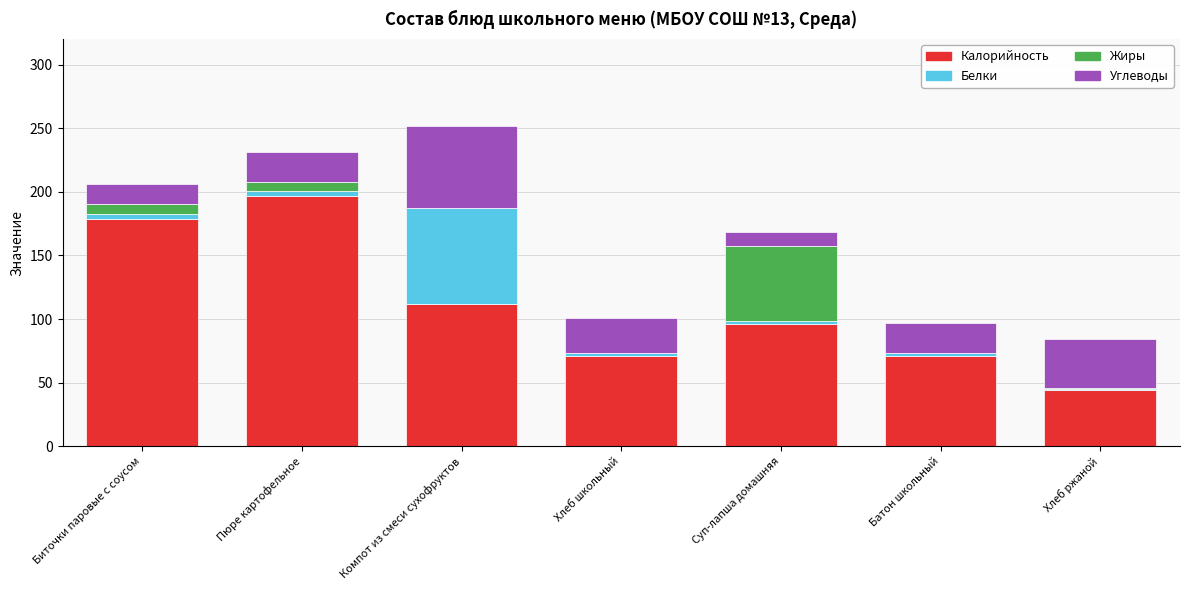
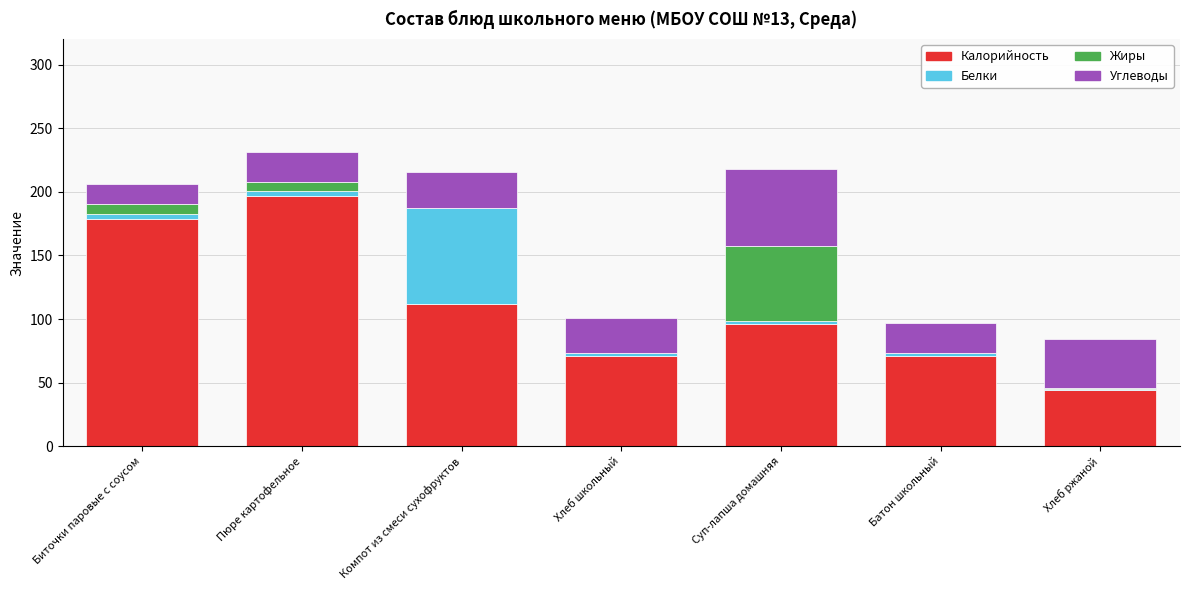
Углеводы, Компот из смеси сухофруктов: 65 -> 28
Углеводы, Суп-лапша домашняя: 11 -> 60
